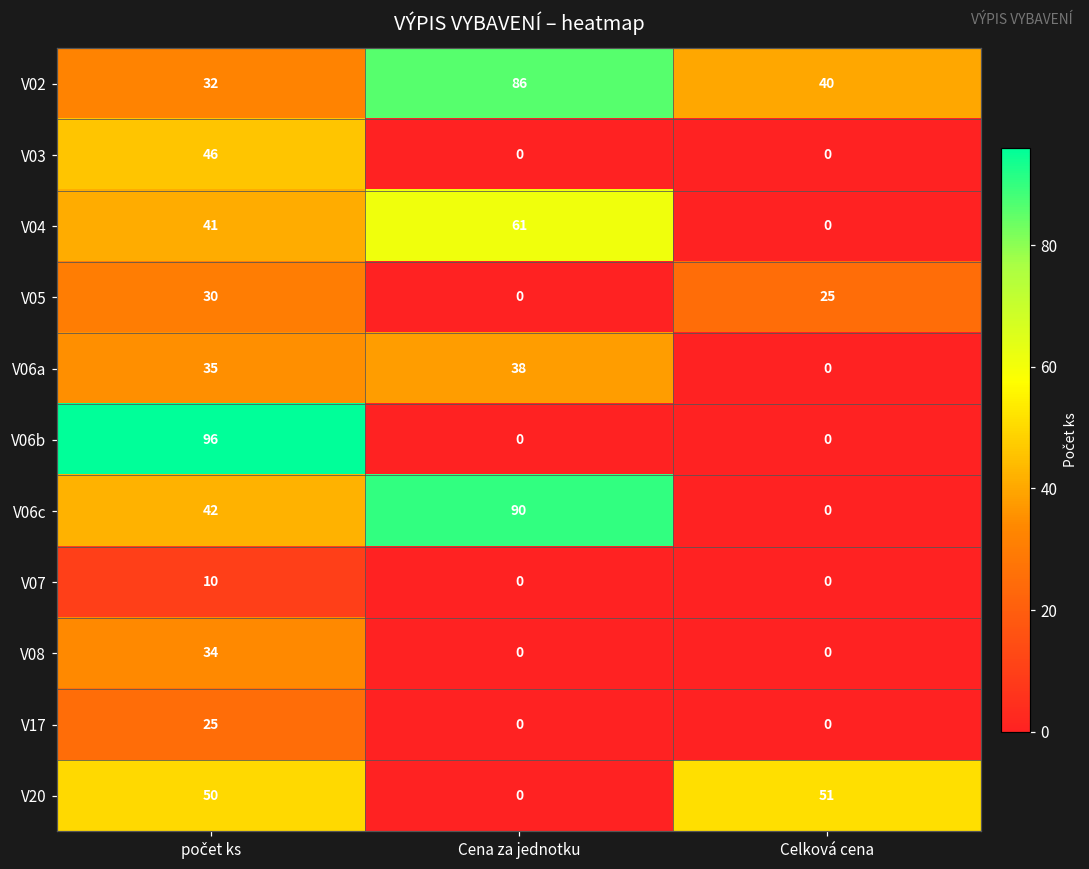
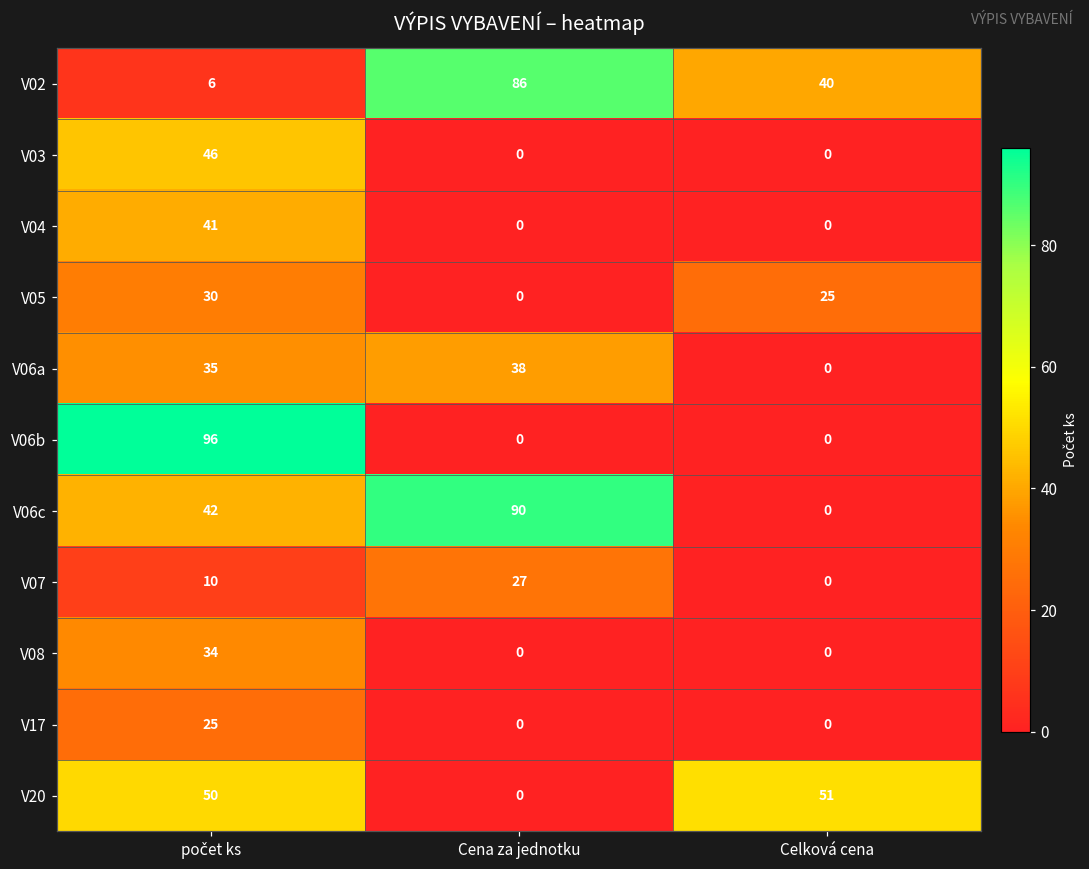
V02, počet ks: 32 -> 6
V04, Cena za jednotku: 61 -> 0
V07, Cena za jednotku: 0 -> 27
